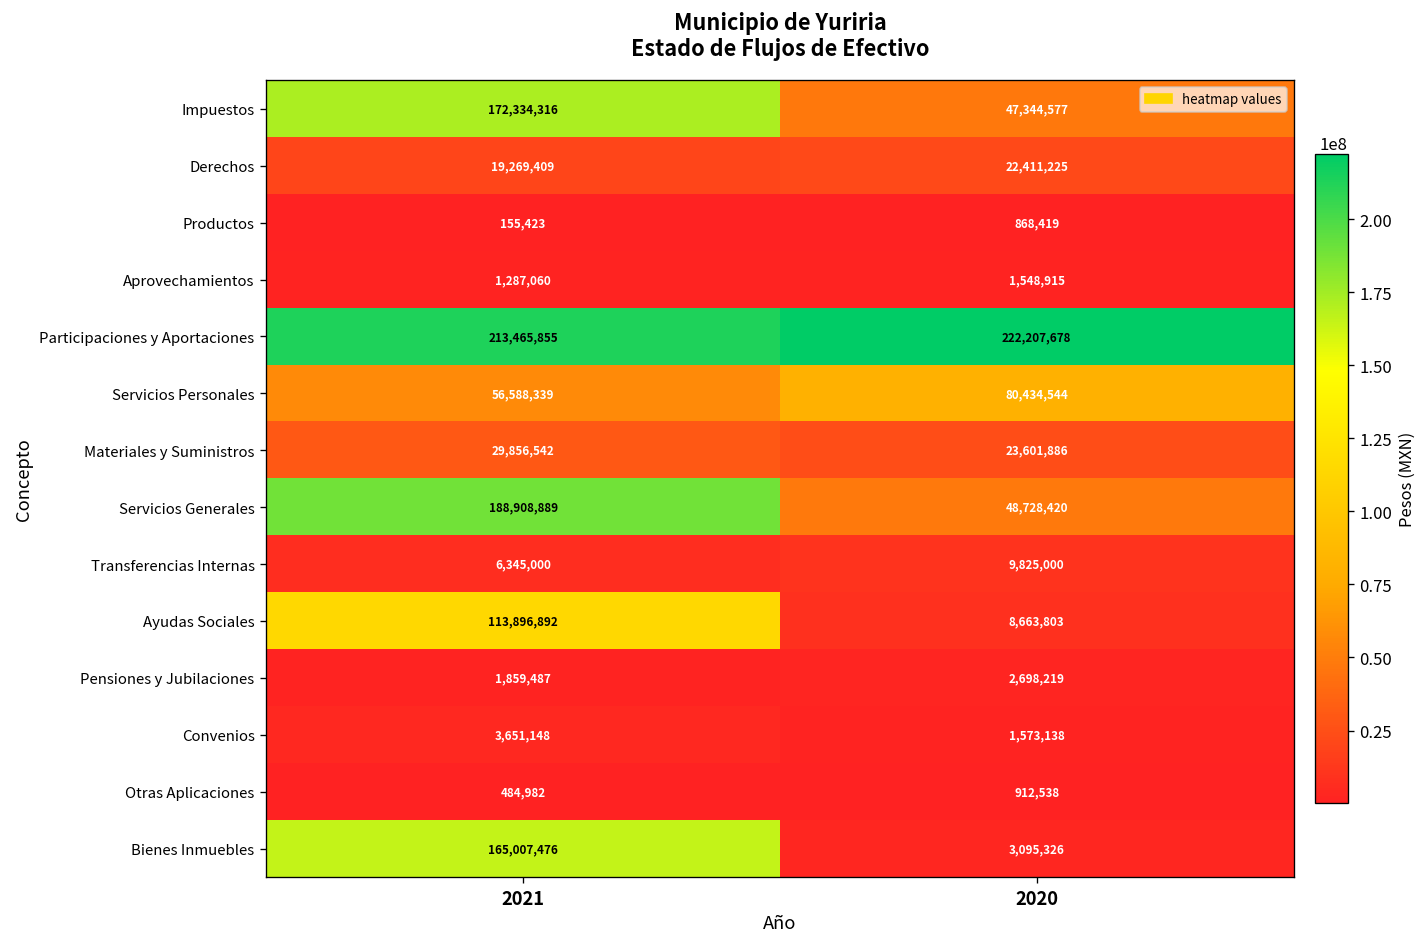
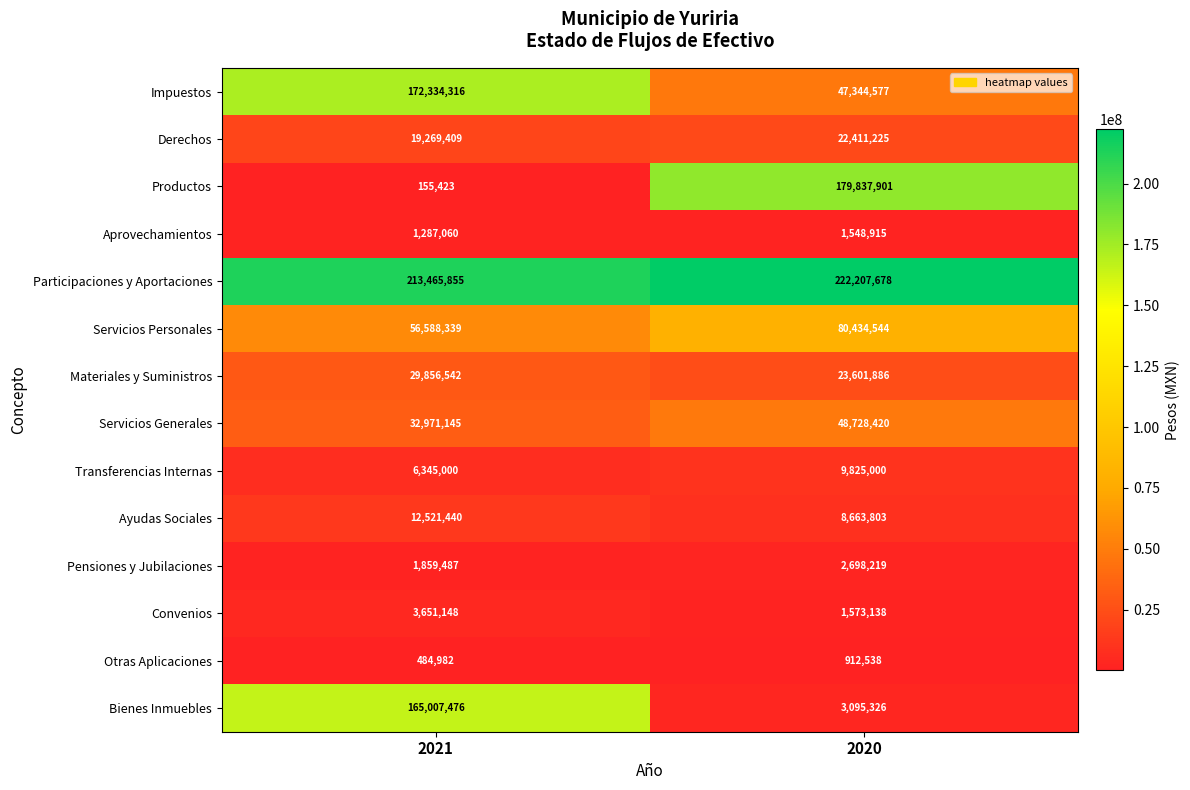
Productos, 2020: 868,419 -> 179,837,901
Servicios Generales, 2021: 188,908,889 -> 32,971,145
Ayudas Sociales, 2021: 113,896,892 -> 12,521,440
